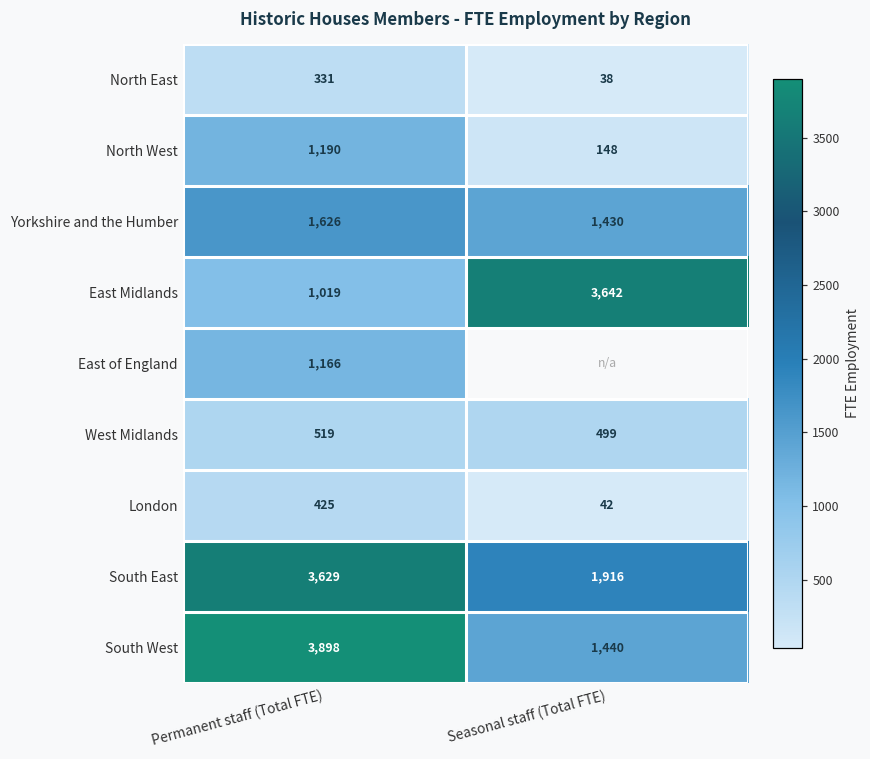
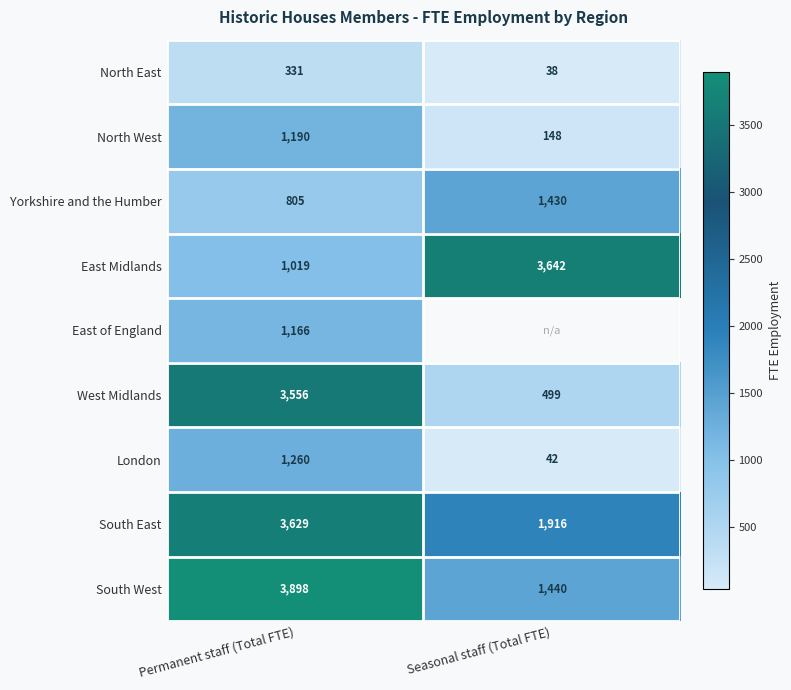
Yorkshire and the Humber, Permanent staff (Total FTE): 1,626 -> 805
West Midlands, Permanent staff (Total FTE): 519 -> 3,556
London, Permanent staff (Total FTE): 425 -> 1,260
